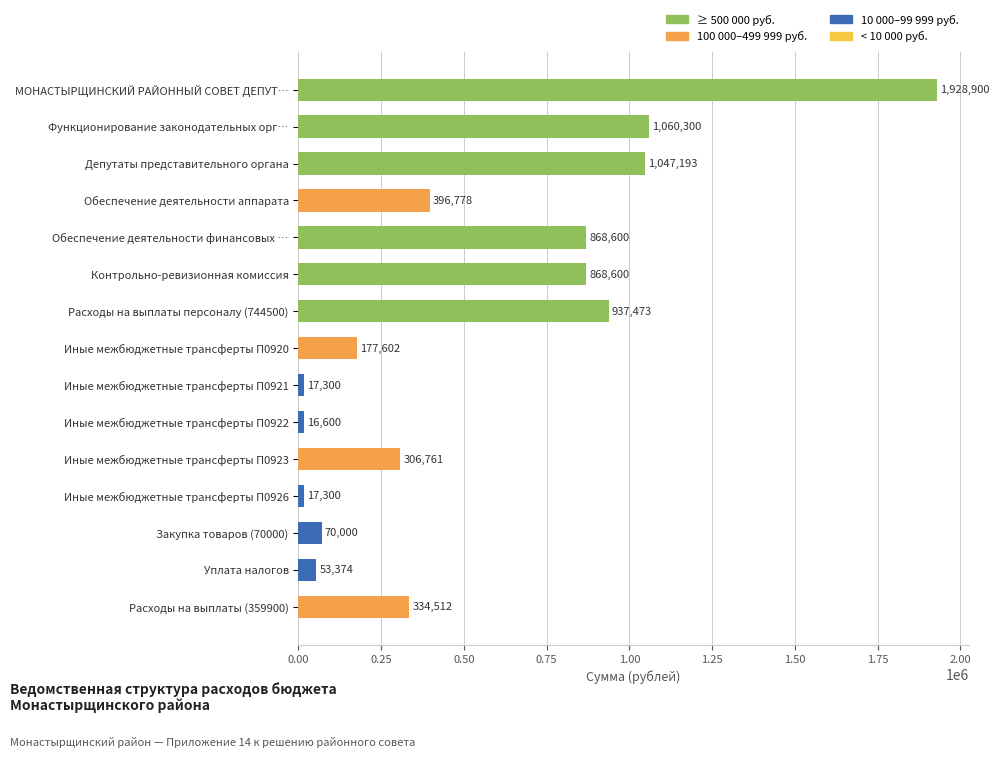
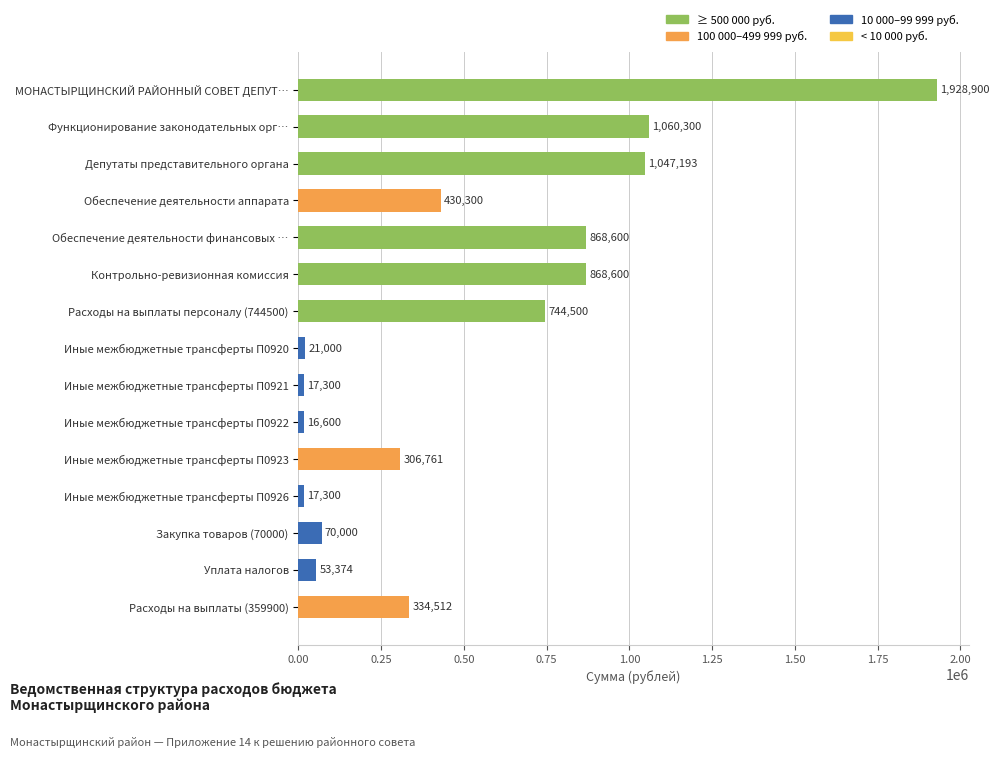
Обеспечение деятельности аппарата: 396,778 -> 430,300
Расходы на выплаты персоналу (744500): 937,473 -> 744,500
Иные межбюджетные трансферты П0920: 177,602 -> 21,000
